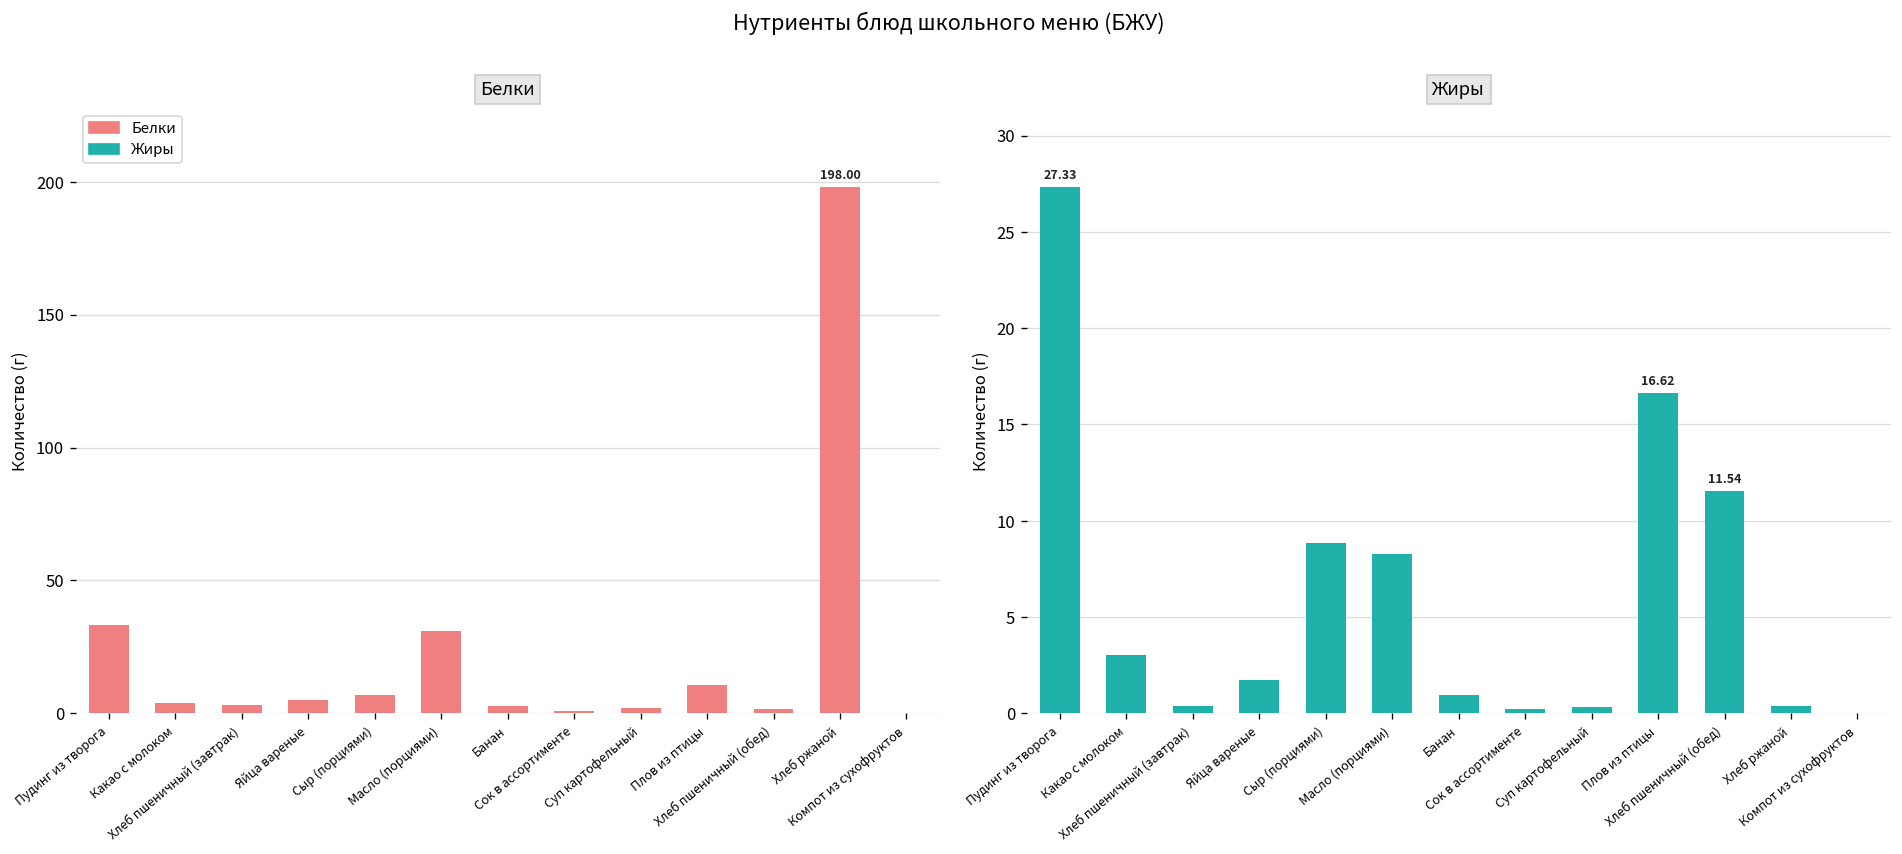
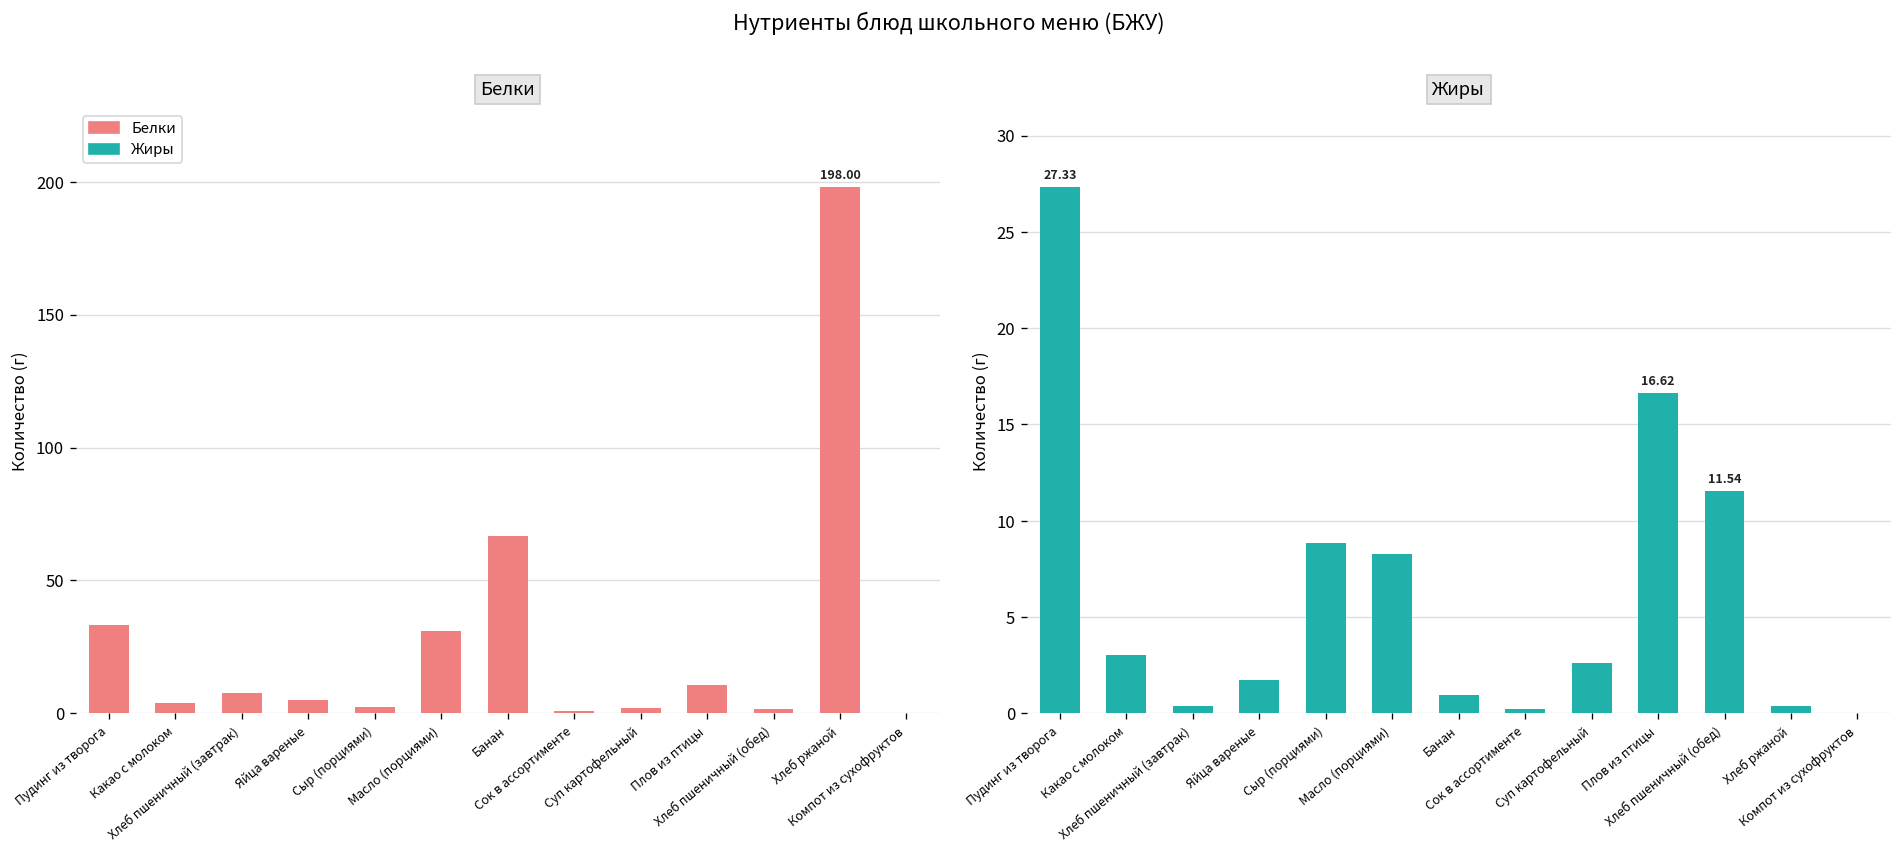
Белки, Хлеб пшеничный (завтрак): 3 -> 8
Белки, Сыр (порциями): 7 -> 2
Белки, Банан: 3 -> 67
Жиры, Суп картофельный: 0.3 -> 2.6
